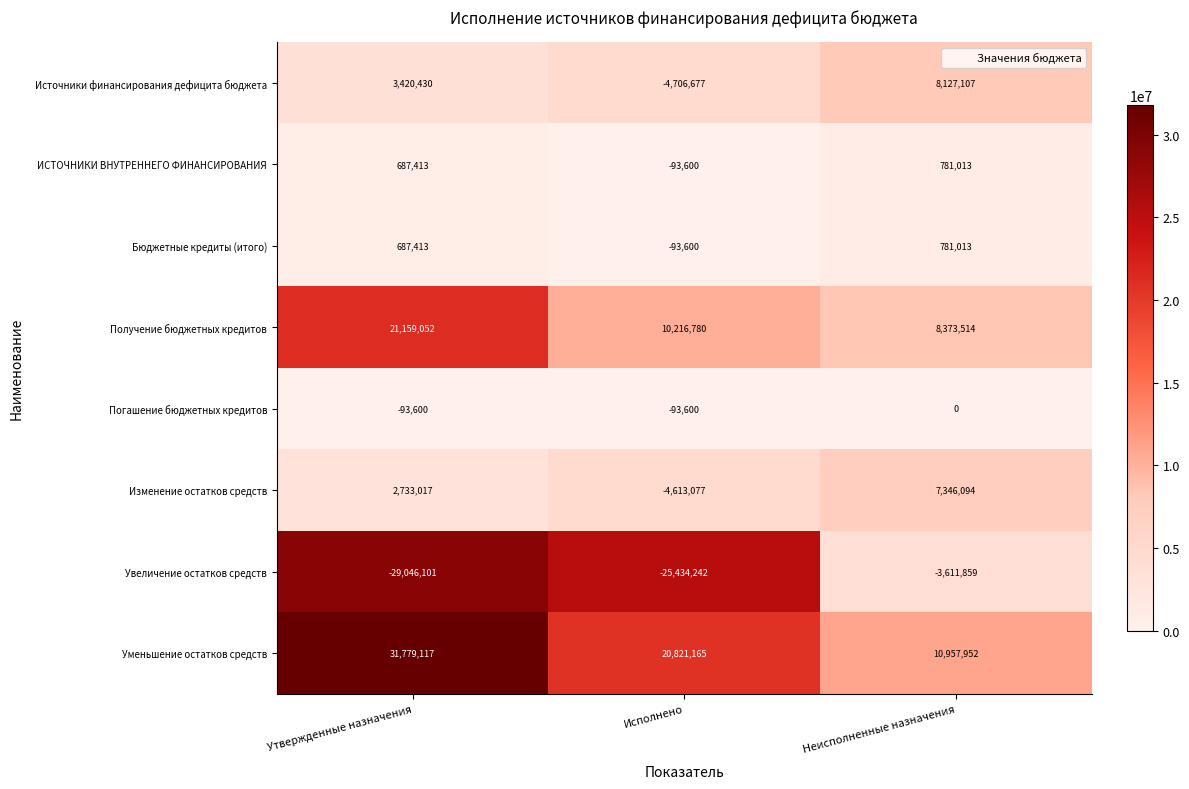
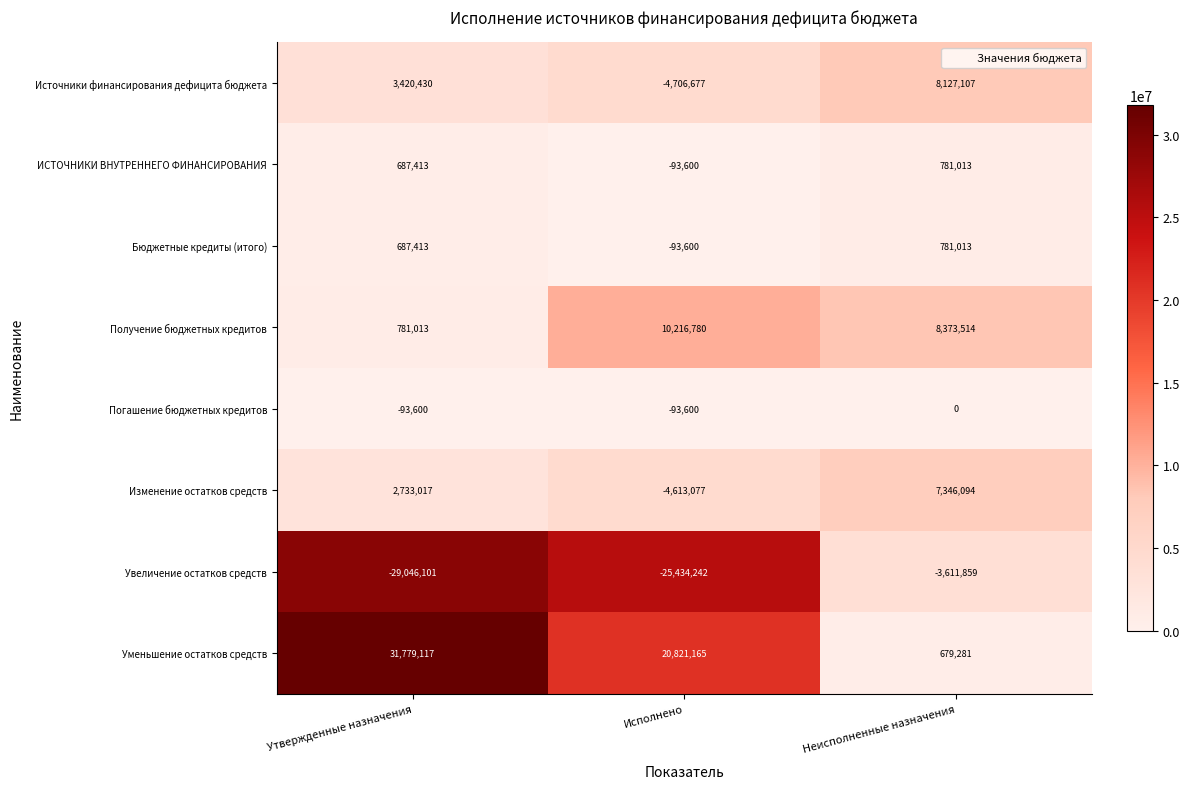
Получение бюджетных кредитов, Утвержденные назначения: 21,159,052 -> 781,013
Уменьшение остатков средств, Неисполненные назначения: 10,957,952 -> 679,281
